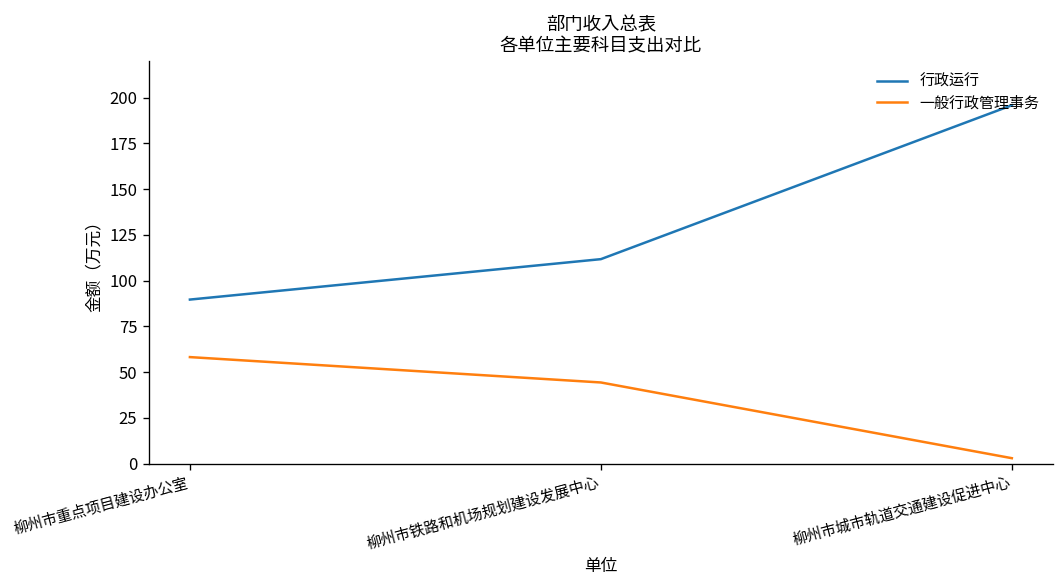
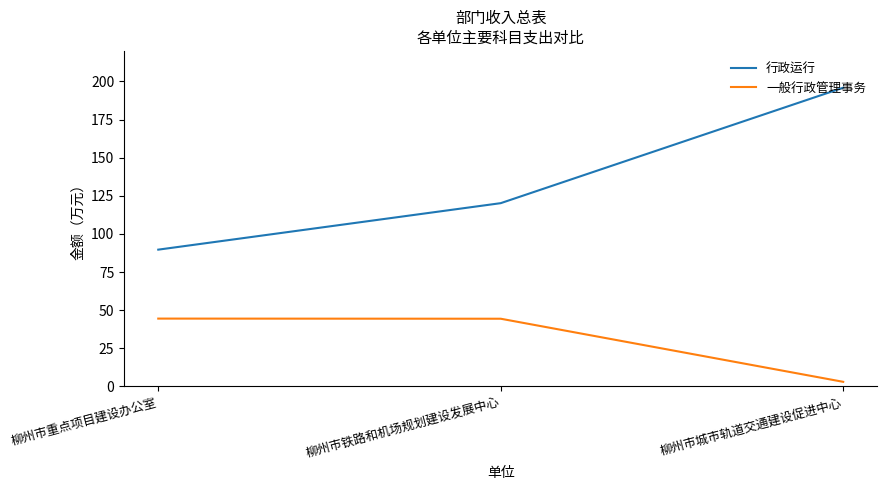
一般行政管理事务, 柳州市重点项目建设办公室: 58 -> 44
行政运行, 柳州市铁路和机场规划建设发展中心: 112 -> 120
